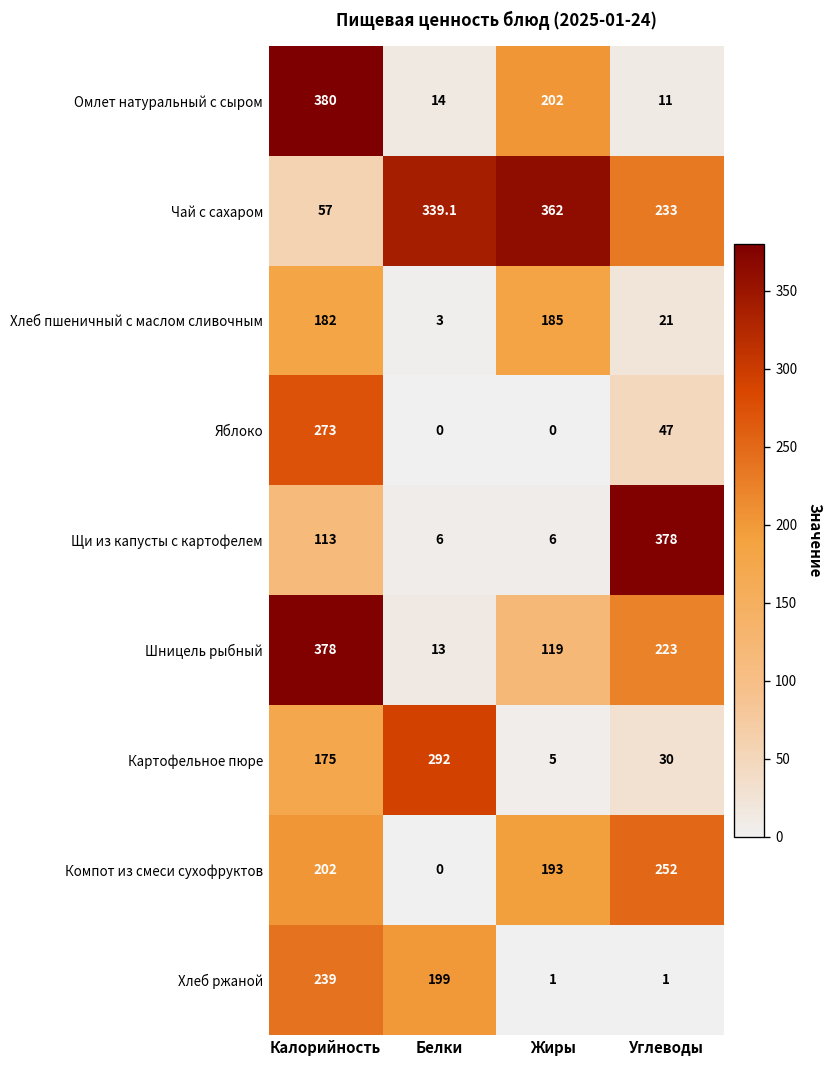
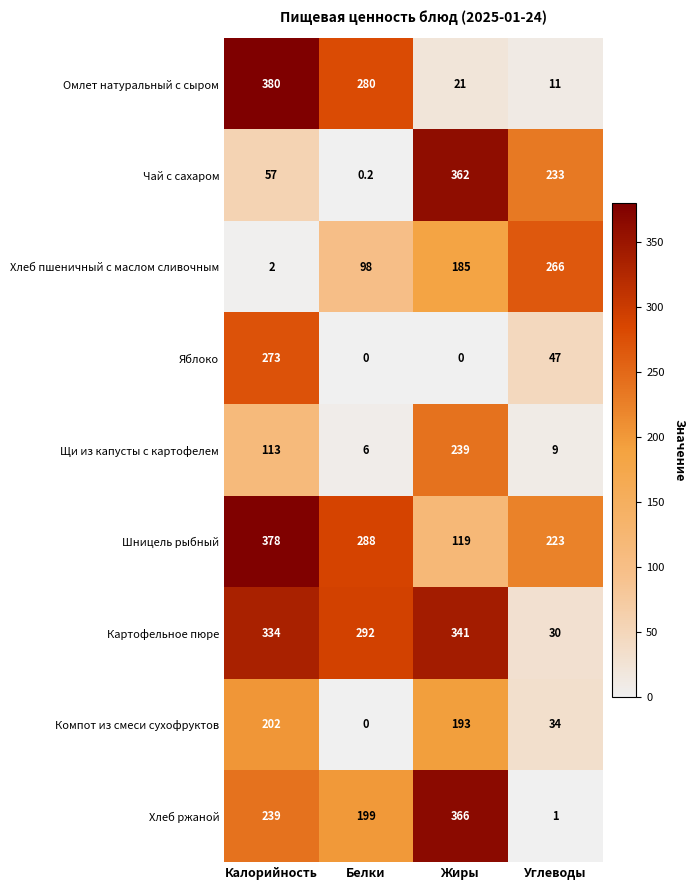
Омлет натуральный с сыром, Белки: 14 -> 280
Омлет натуральный с сыром, Жиры: 202 -> 21
Чай с сахаром, Белки: 339.1 -> 0.2
Хлеб пшеничный с маслом сливочным, Калорийность: 182 -> 2
Хлеб пшеничный с маслом сливочным, Белки: 3 -> 98
Хлеб пшеничный с маслом сливочным, Углеводы: 21 -> 266
Щи из капусты с картофелем, Жиры: 6 -> 239
Щи из капусты с картофелем, Углеводы: 378 -> 9
Шницель рыбный, Белки: 13 -> 288
Картофельное пюре, Калорийность: 175 -> 334
Картофельное пюре, Жиры: 5 -> 341
Компот из смеси сухофруктов, Углеводы: 252 -> 34
Хлеб ржаной, Жиры: 1 -> 366
